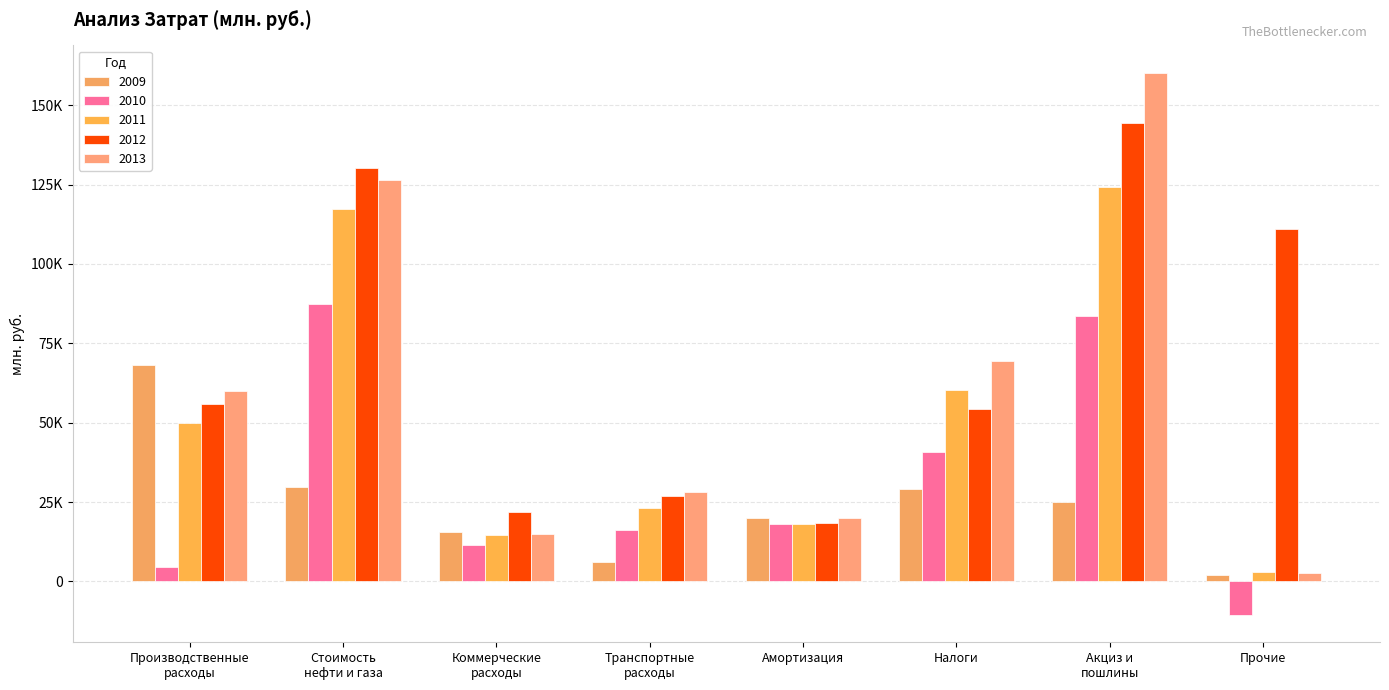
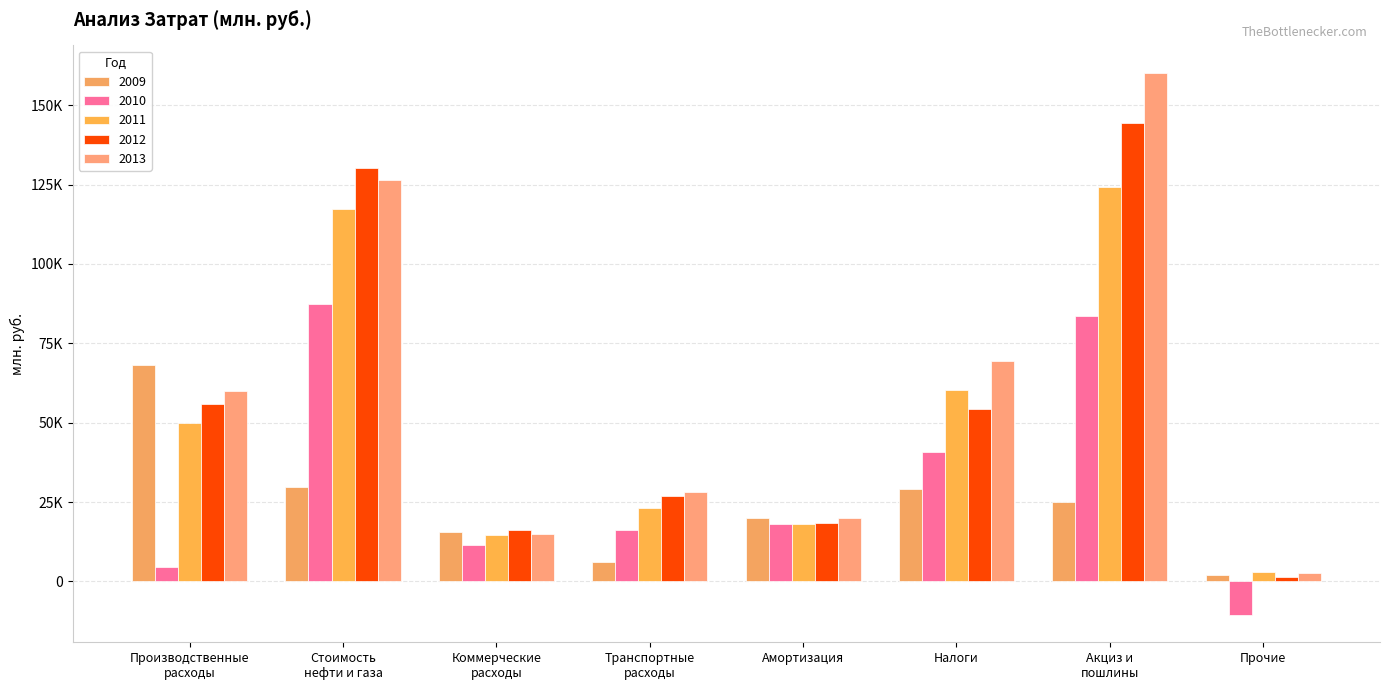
2012, Коммерческие расходы: 22000 -> 16000
2012, Прочие: 111000 -> 1000
